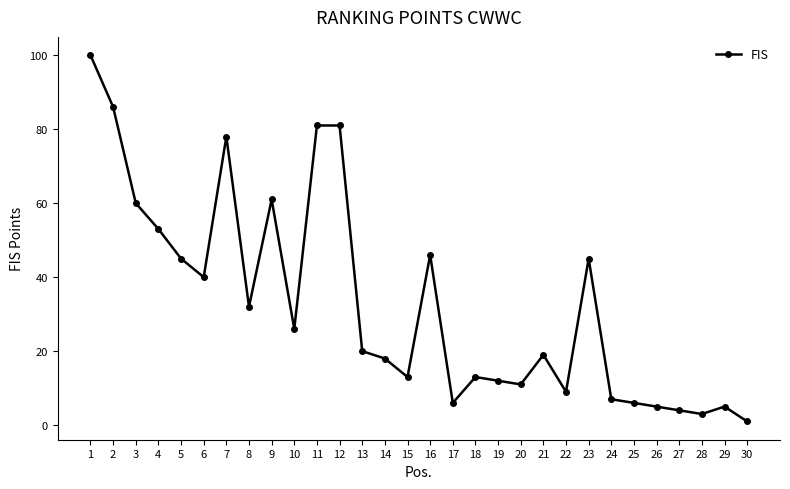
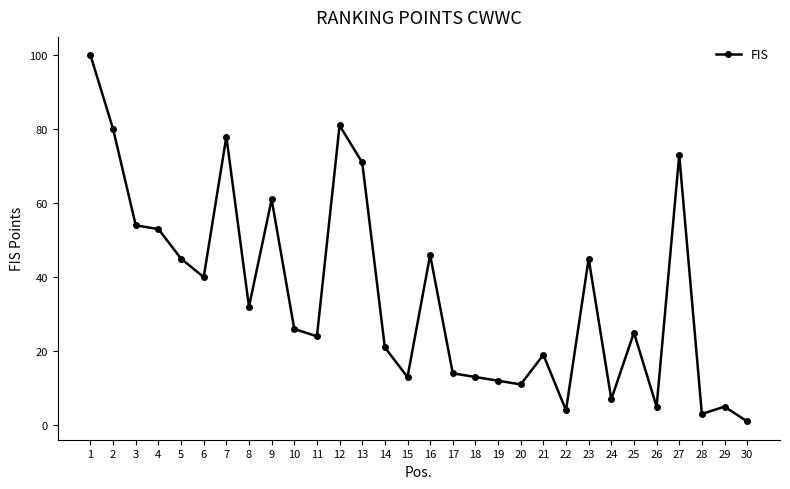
2: 86 -> 80
3: 60 -> 54
11: 81 -> 24
13: 20 -> 71
14: 18 -> 21
17: 6 -> 14
22: 9 -> 4
25: 6 -> 25
27: 4 -> 73
